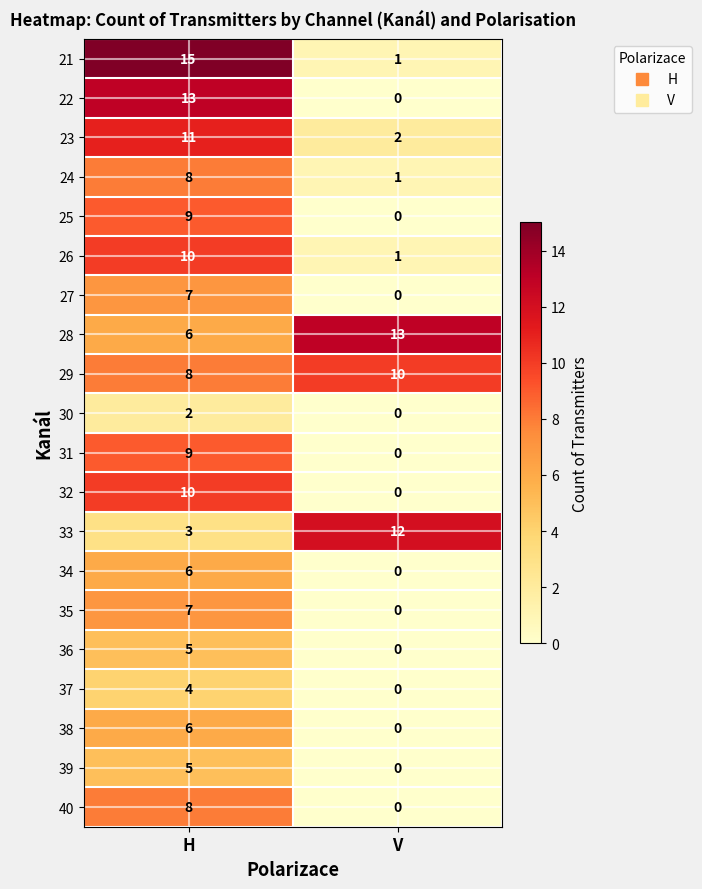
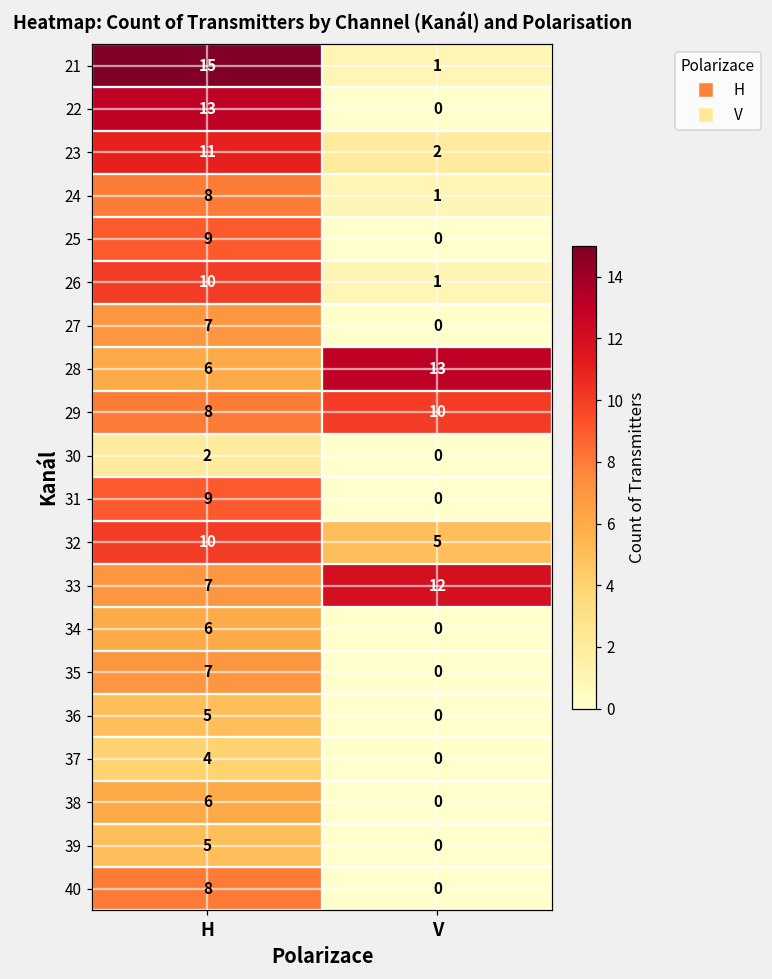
32, V: 0 -> 5
33, H: 3 -> 7
